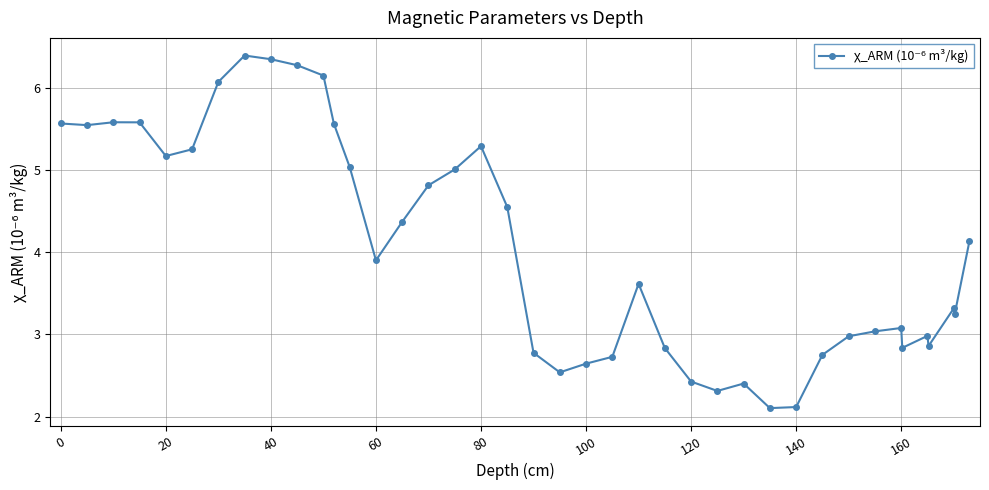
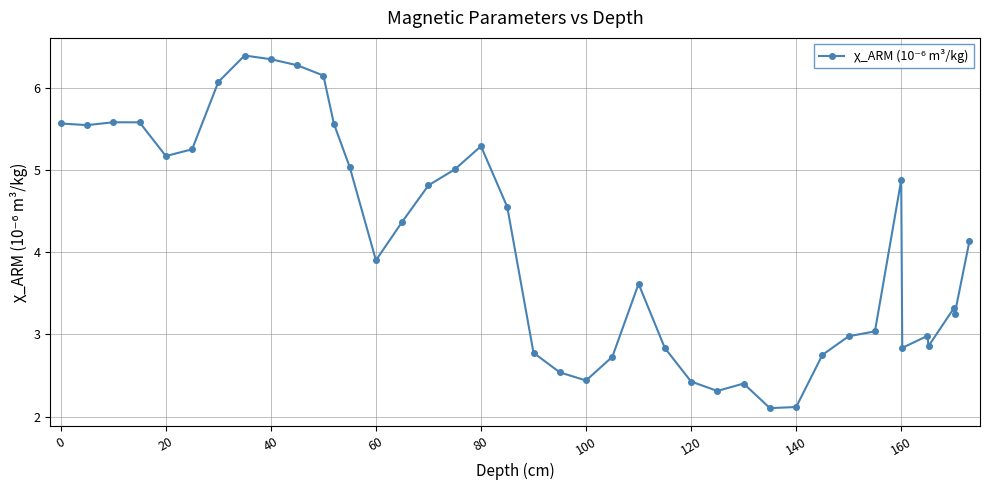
100: 2.6 -> 2.4
160: 3.1 -> 4.9
